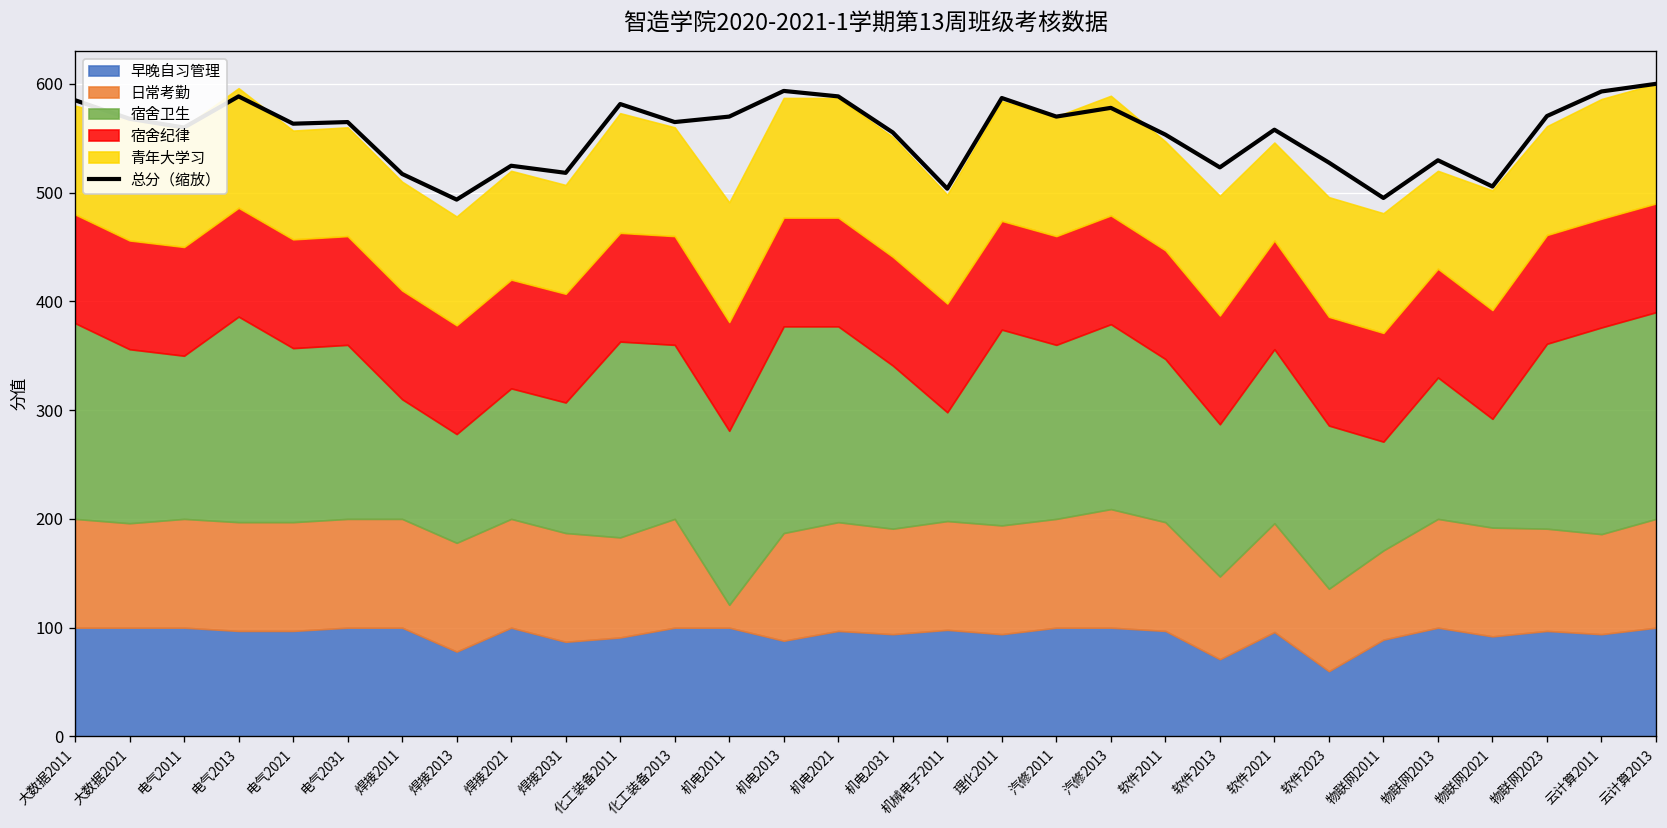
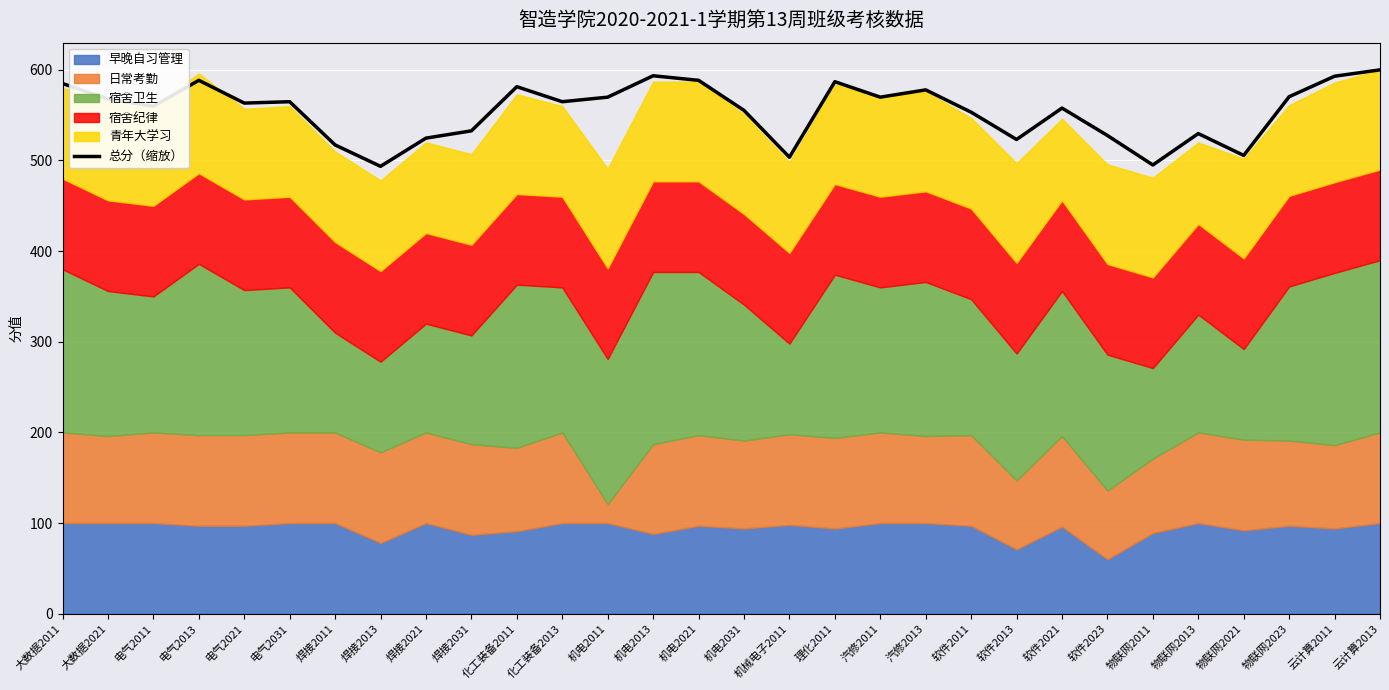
总分（缩放）, 焊接2031: 520 -> 530
日常考勤, 汽修2013: 110 -> 100
